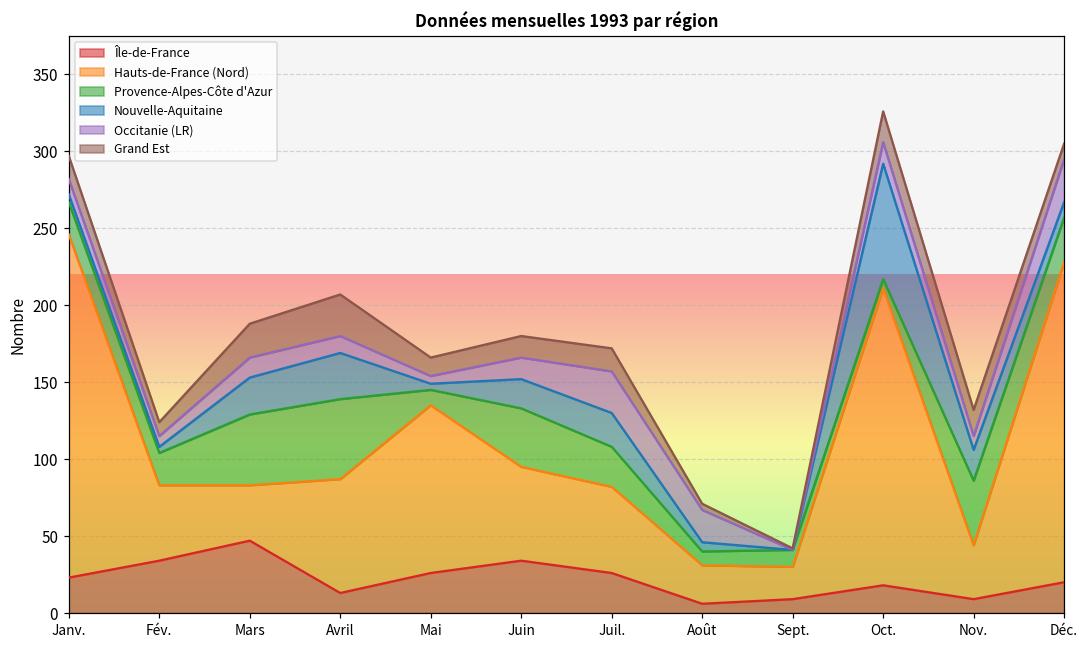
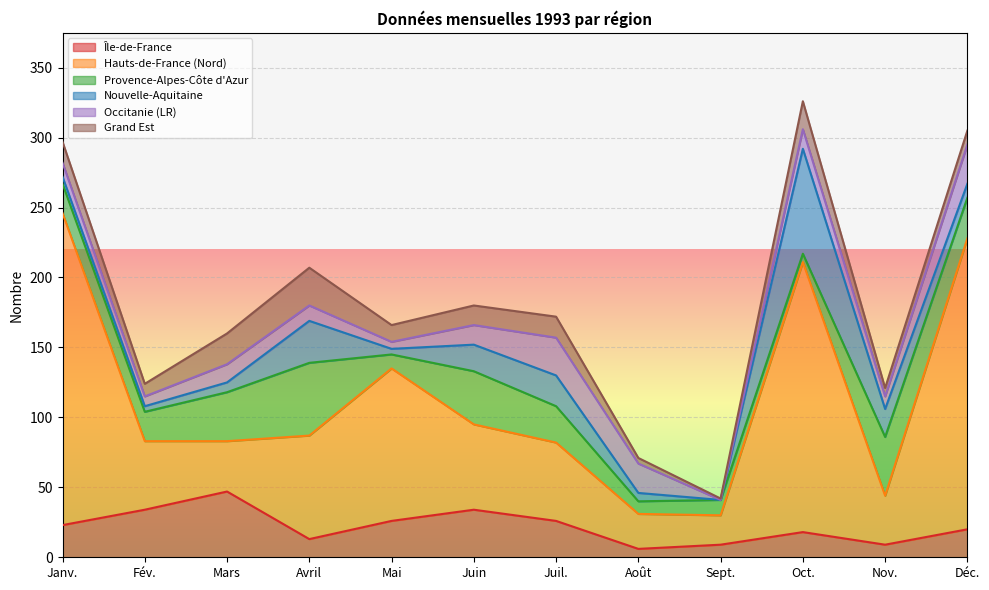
Provence-Alpes-Côte d'Azur, Mars: 46 -> 35
Nouvelle-Aquitaine, Mars: 24 -> 7
Grand Est, Nov.: 17 -> 6
